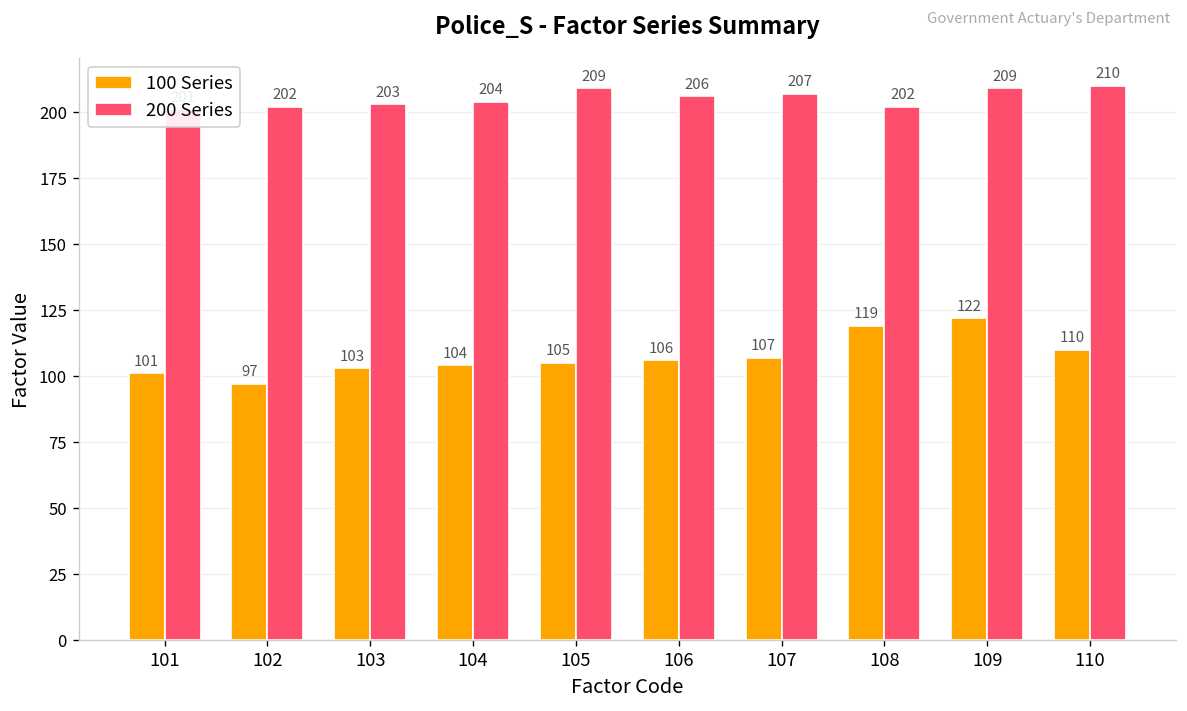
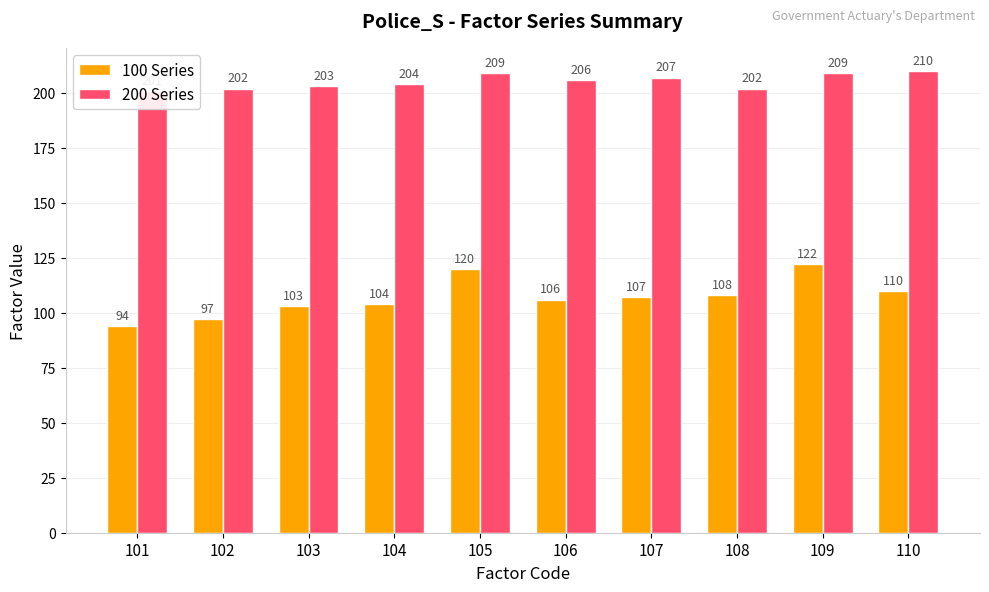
100 Series, 101: 101 -> 94
100 Series, 105: 105 -> 120
100 Series, 108: 119 -> 108
